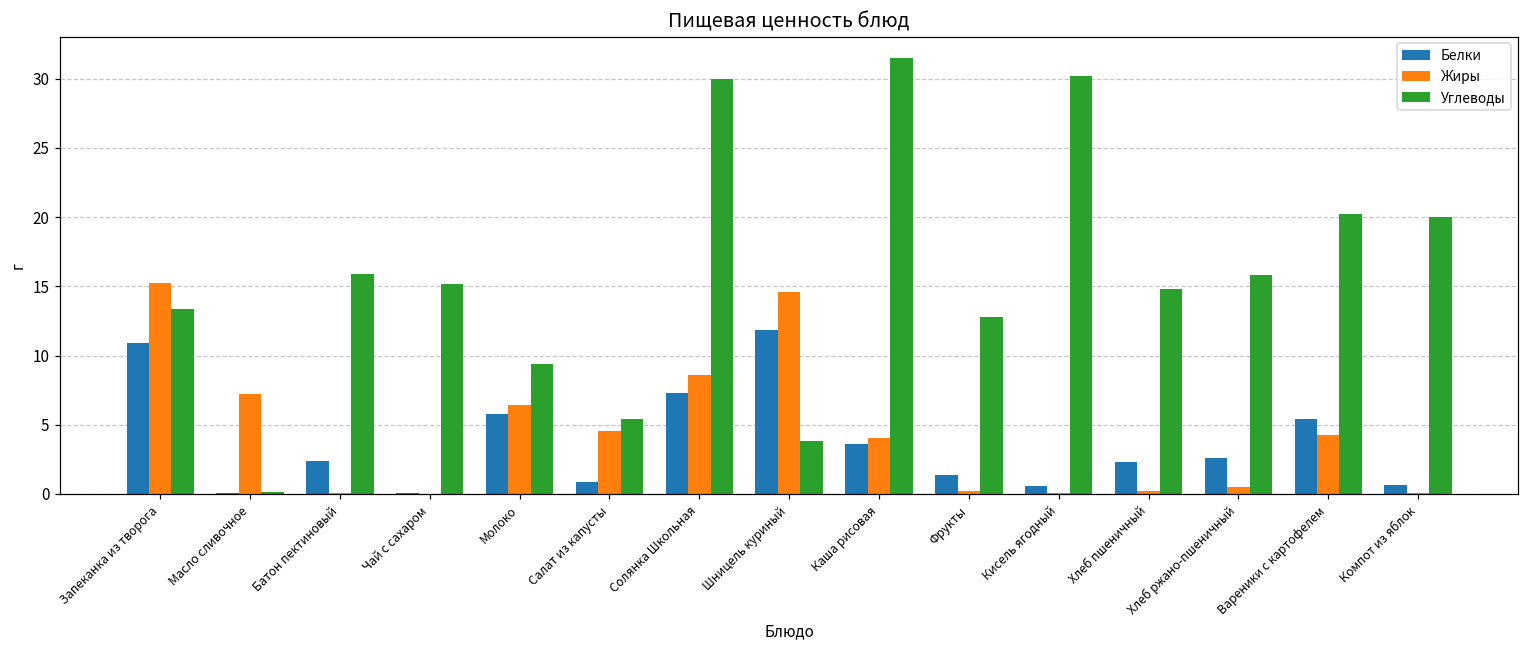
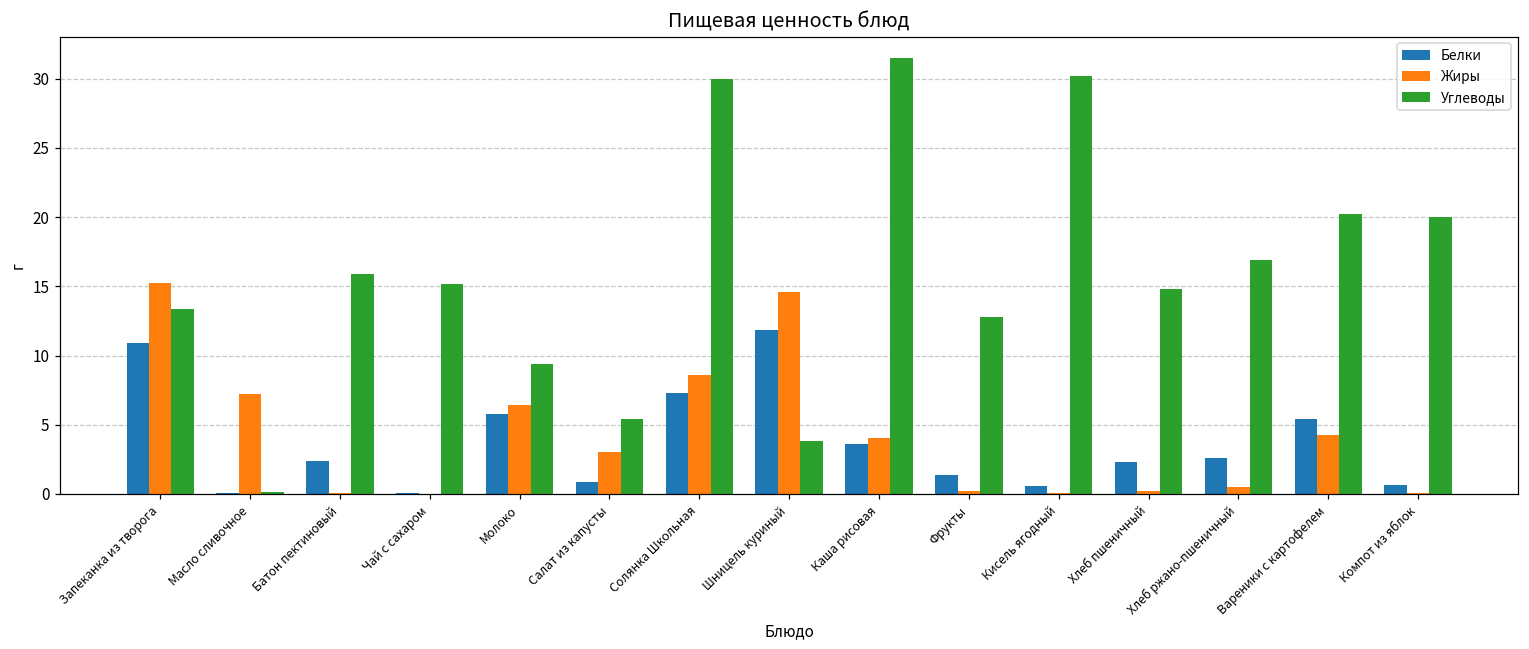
Жиры, Салат из капусты: 4.5 -> 3.1
Углеводы, Хлеб ржано-пшеничный: 15.8 -> 16.9
